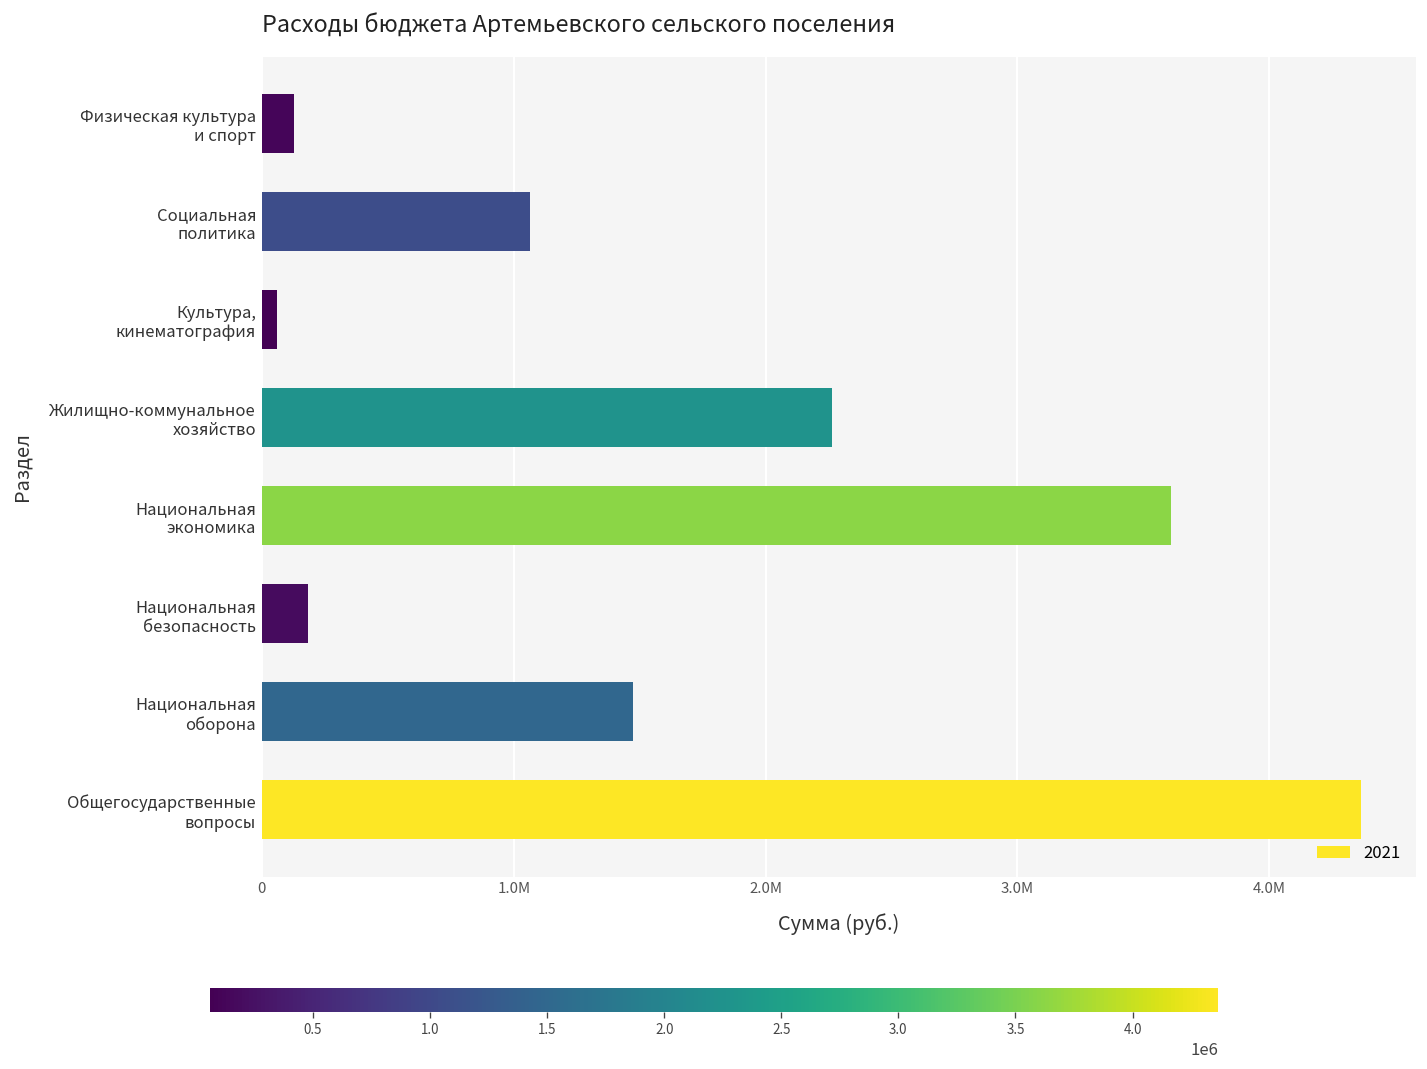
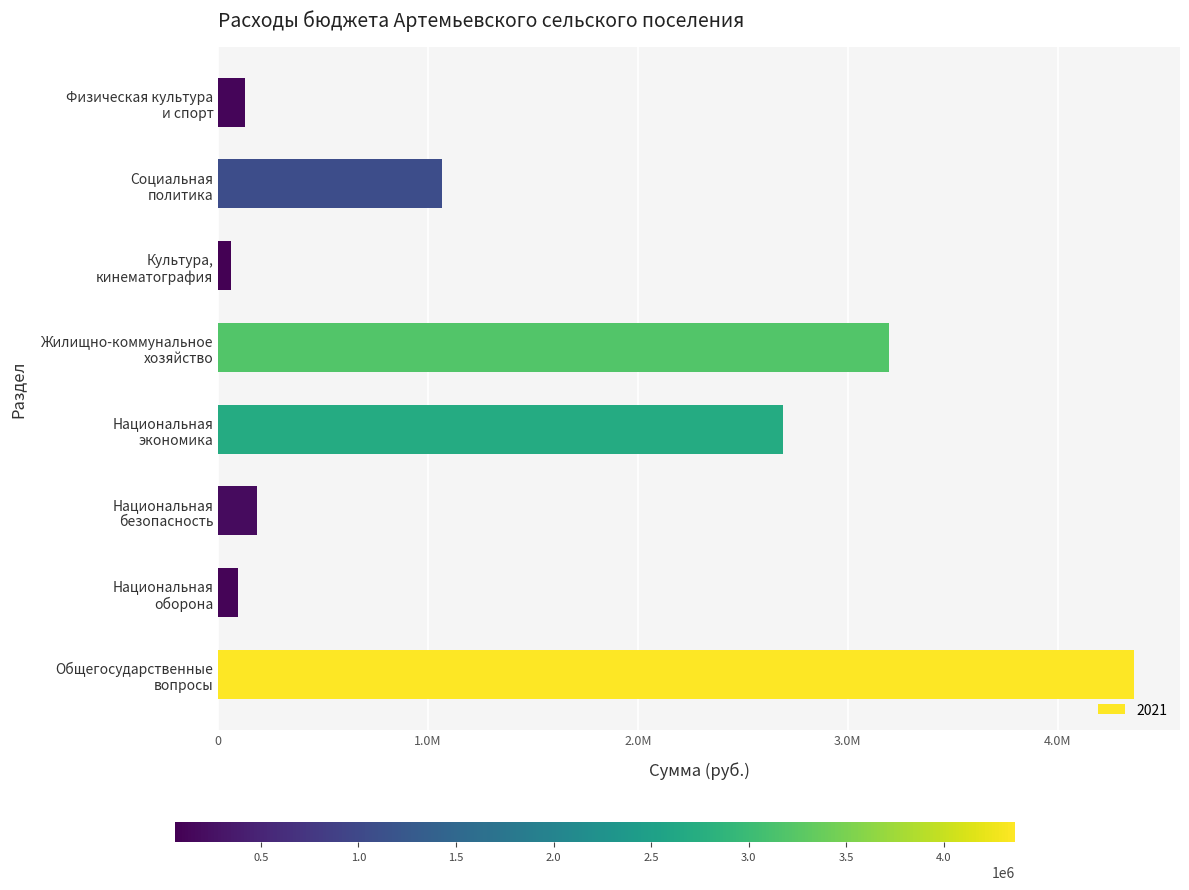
Жилищно-коммунальное хозяйство: 2260000 -> 3200000
Национальная экономика: 3610000 -> 2690000
Национальная oборона: 1470000 -> 100000
